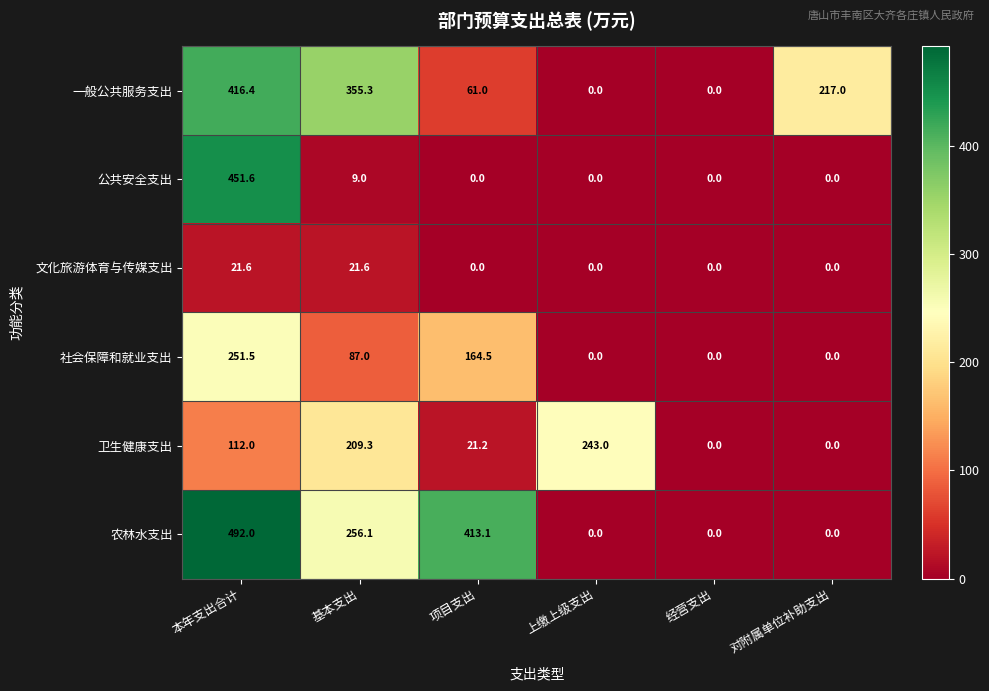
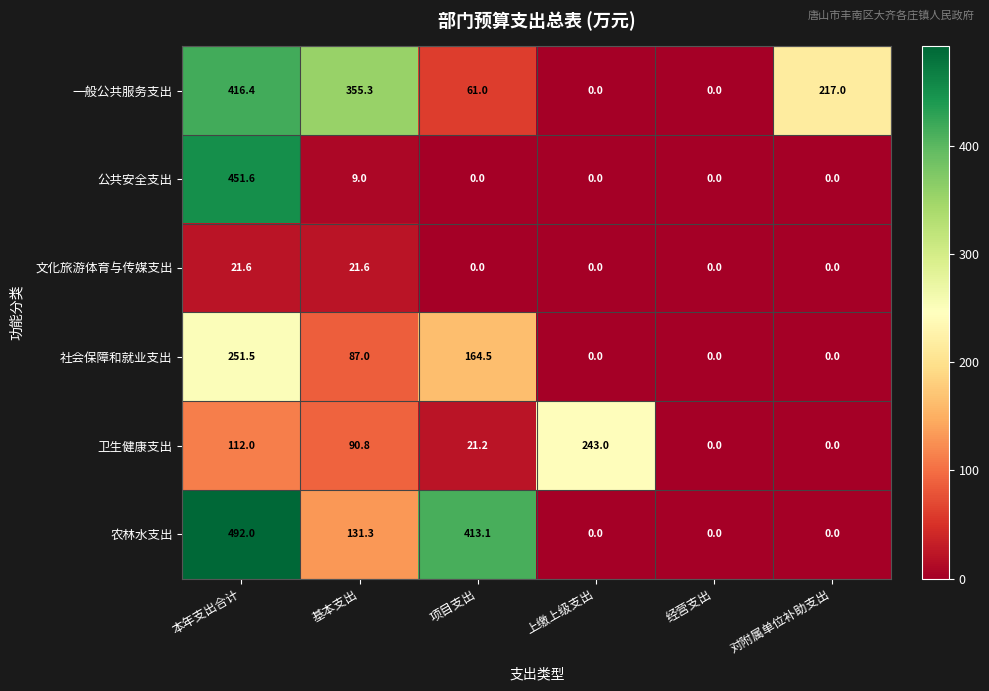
卫生健康支出, 基本支出: 209.3 -> 90.8
农林水支出, 基本支出: 256.1 -> 131.3
